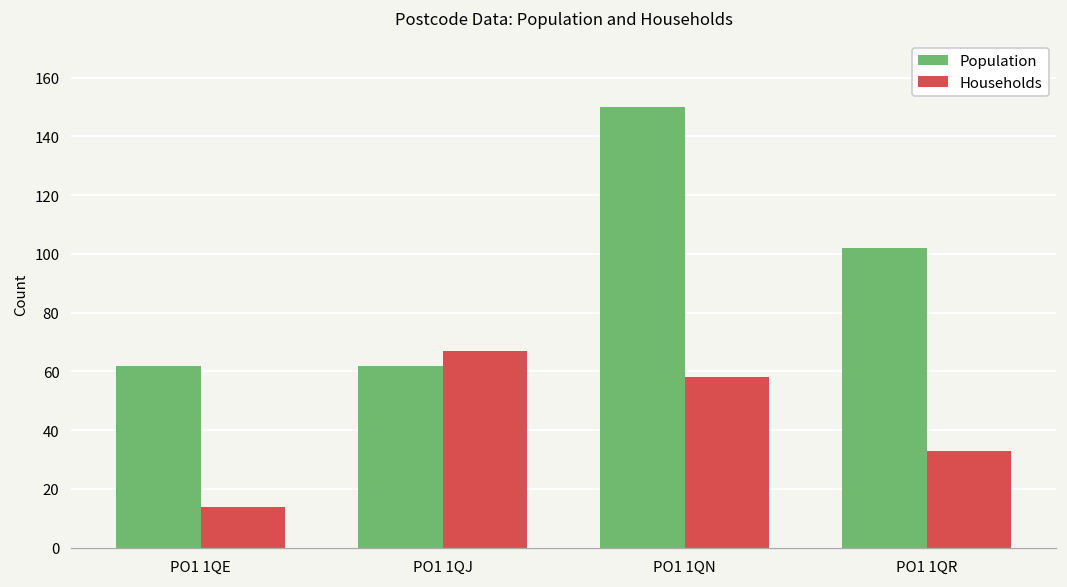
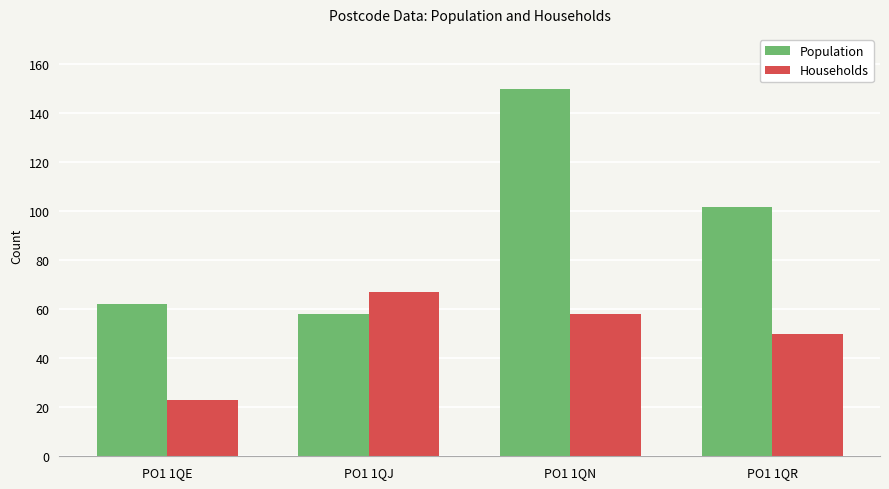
Households, PO1 1QE: 14 -> 23
Population, PO1 1QJ: 62 -> 58
Households, PO1 1QR: 33 -> 50
